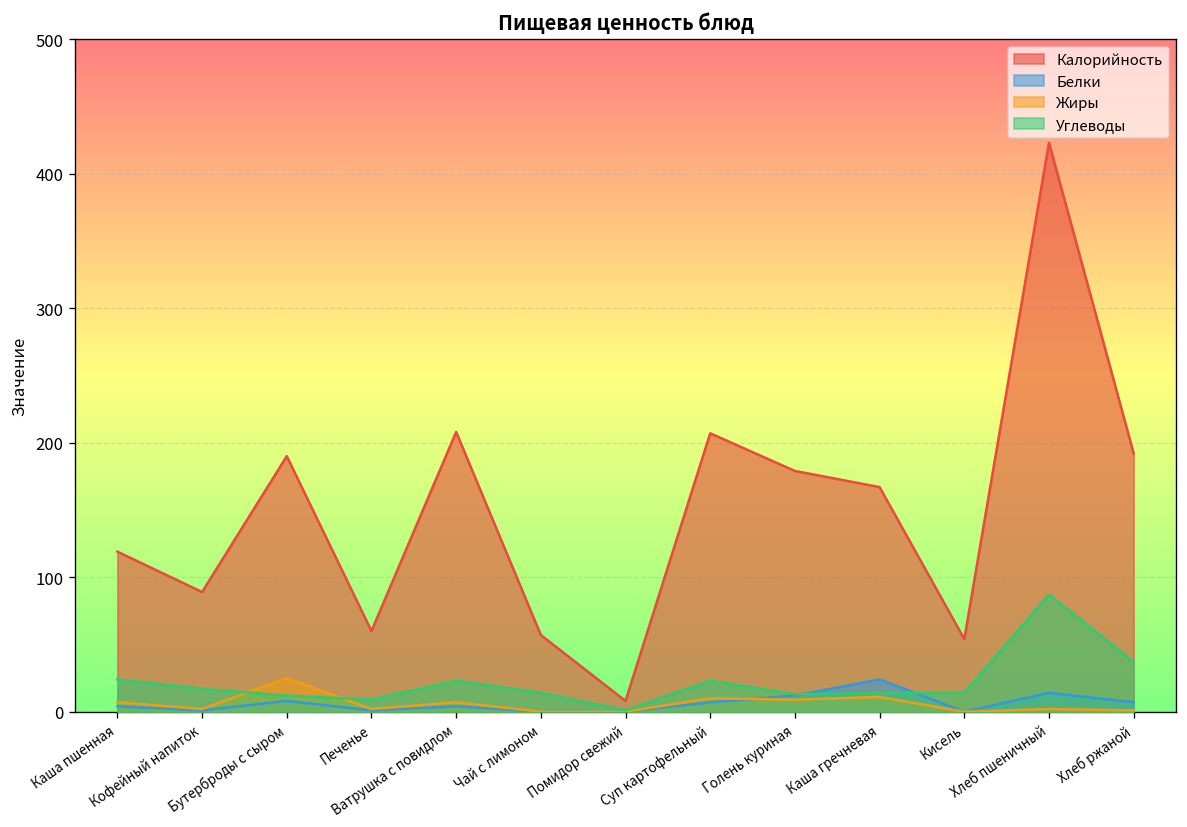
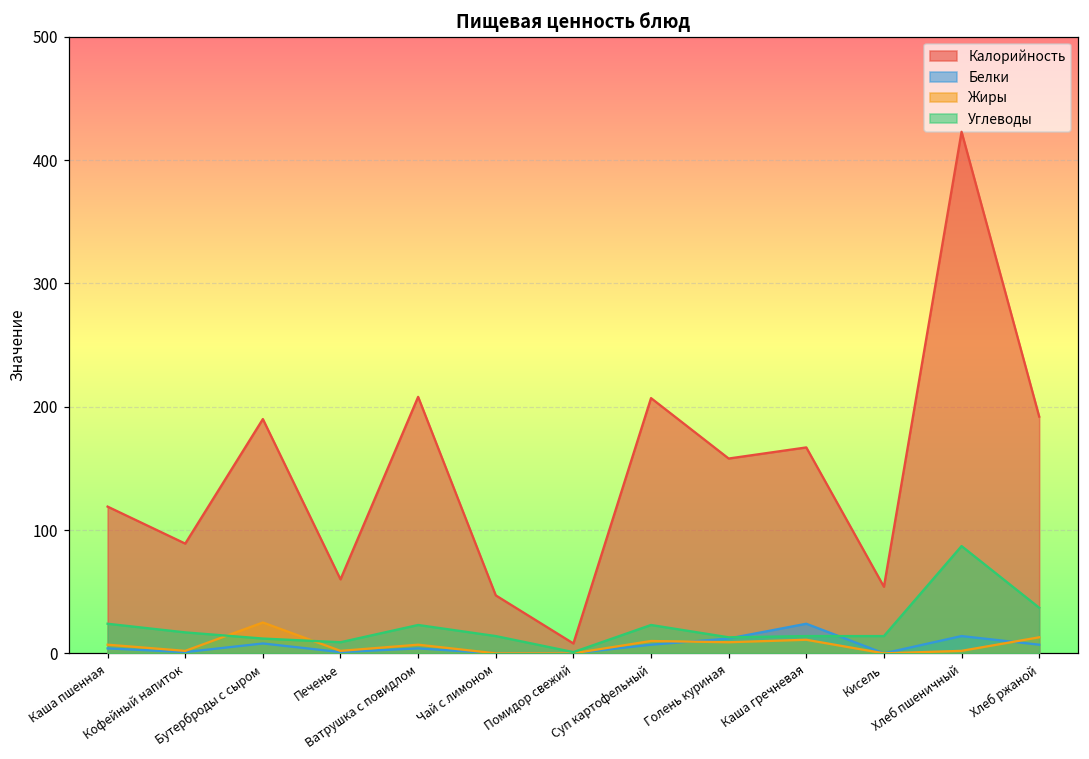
Калорийность, Чай с лимоном: 57 -> 47
Калорийность, Голень куриная: 179 -> 158
Жиры, Хлеб ржаной: 1 -> 13
